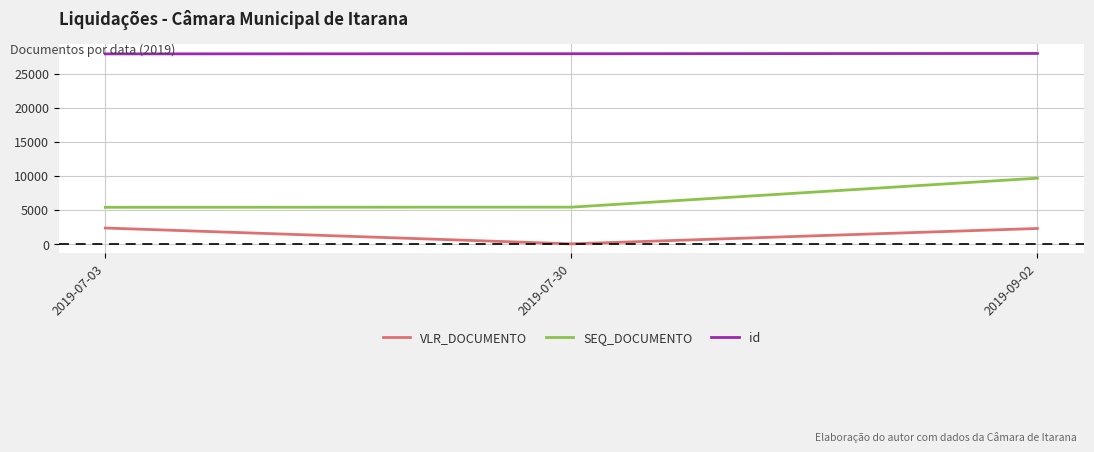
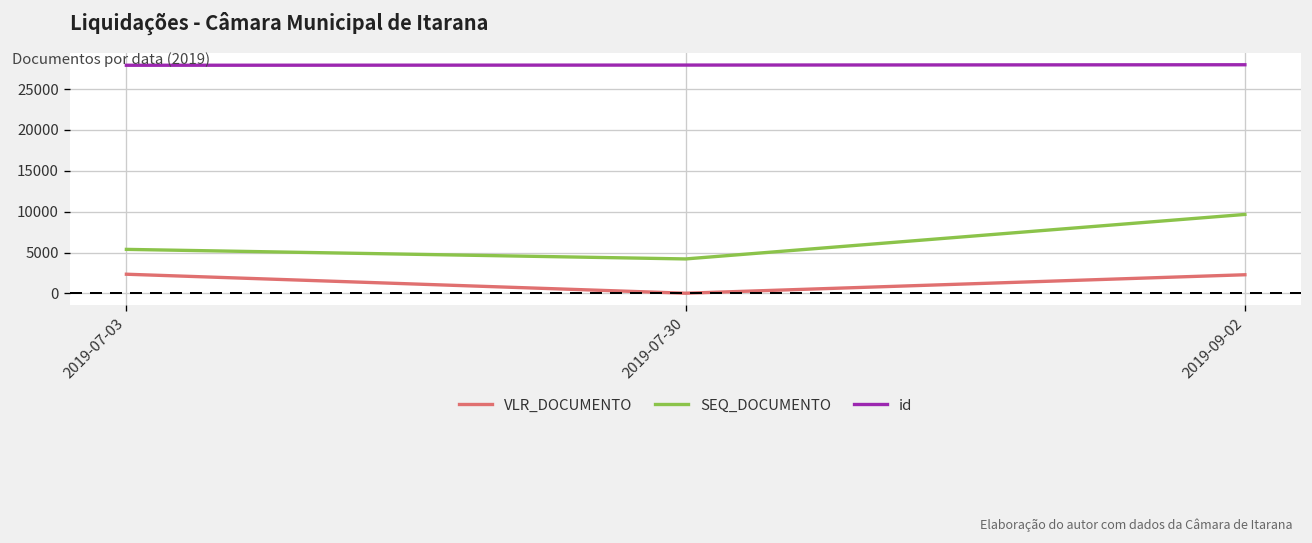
SEQ_DOCUMENTO, 2019-07-30: 5000 -> 4000
